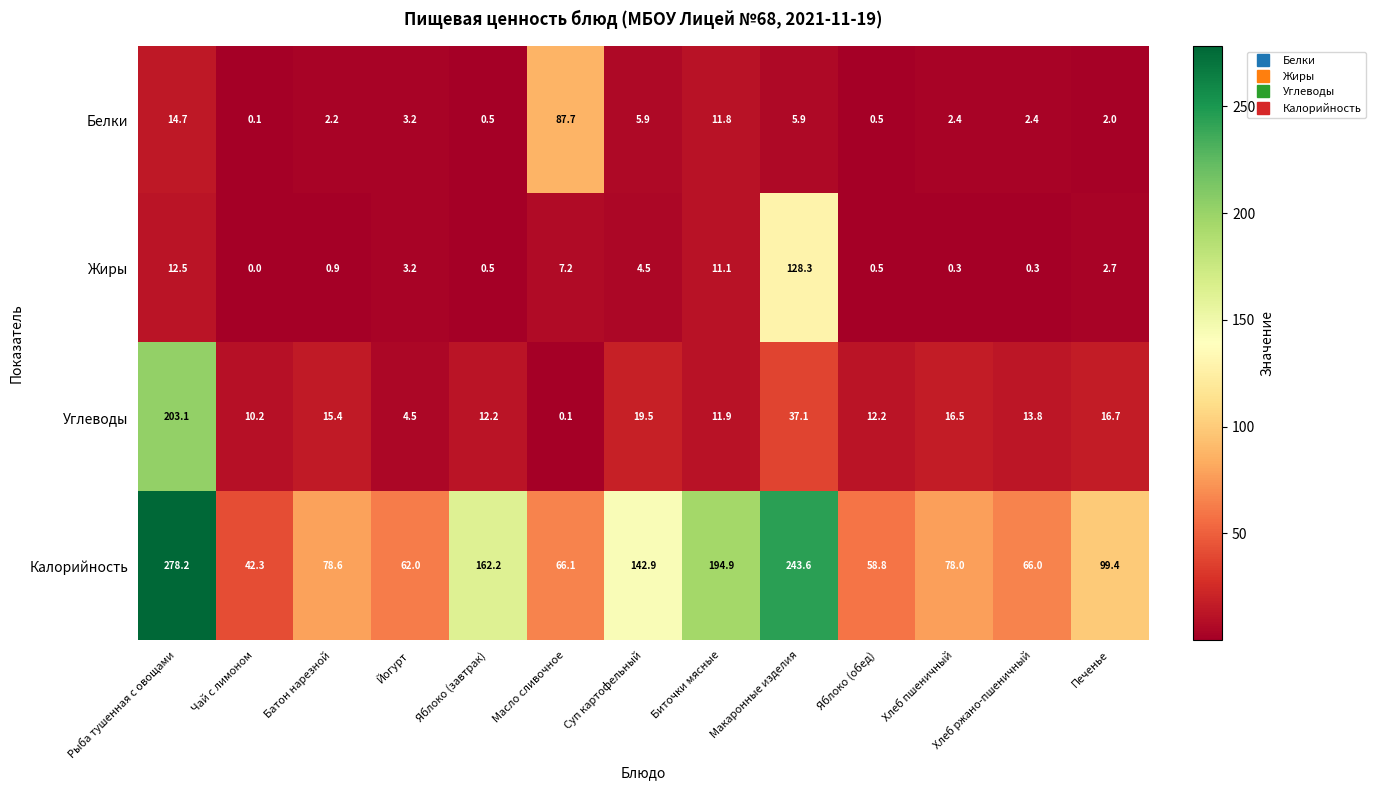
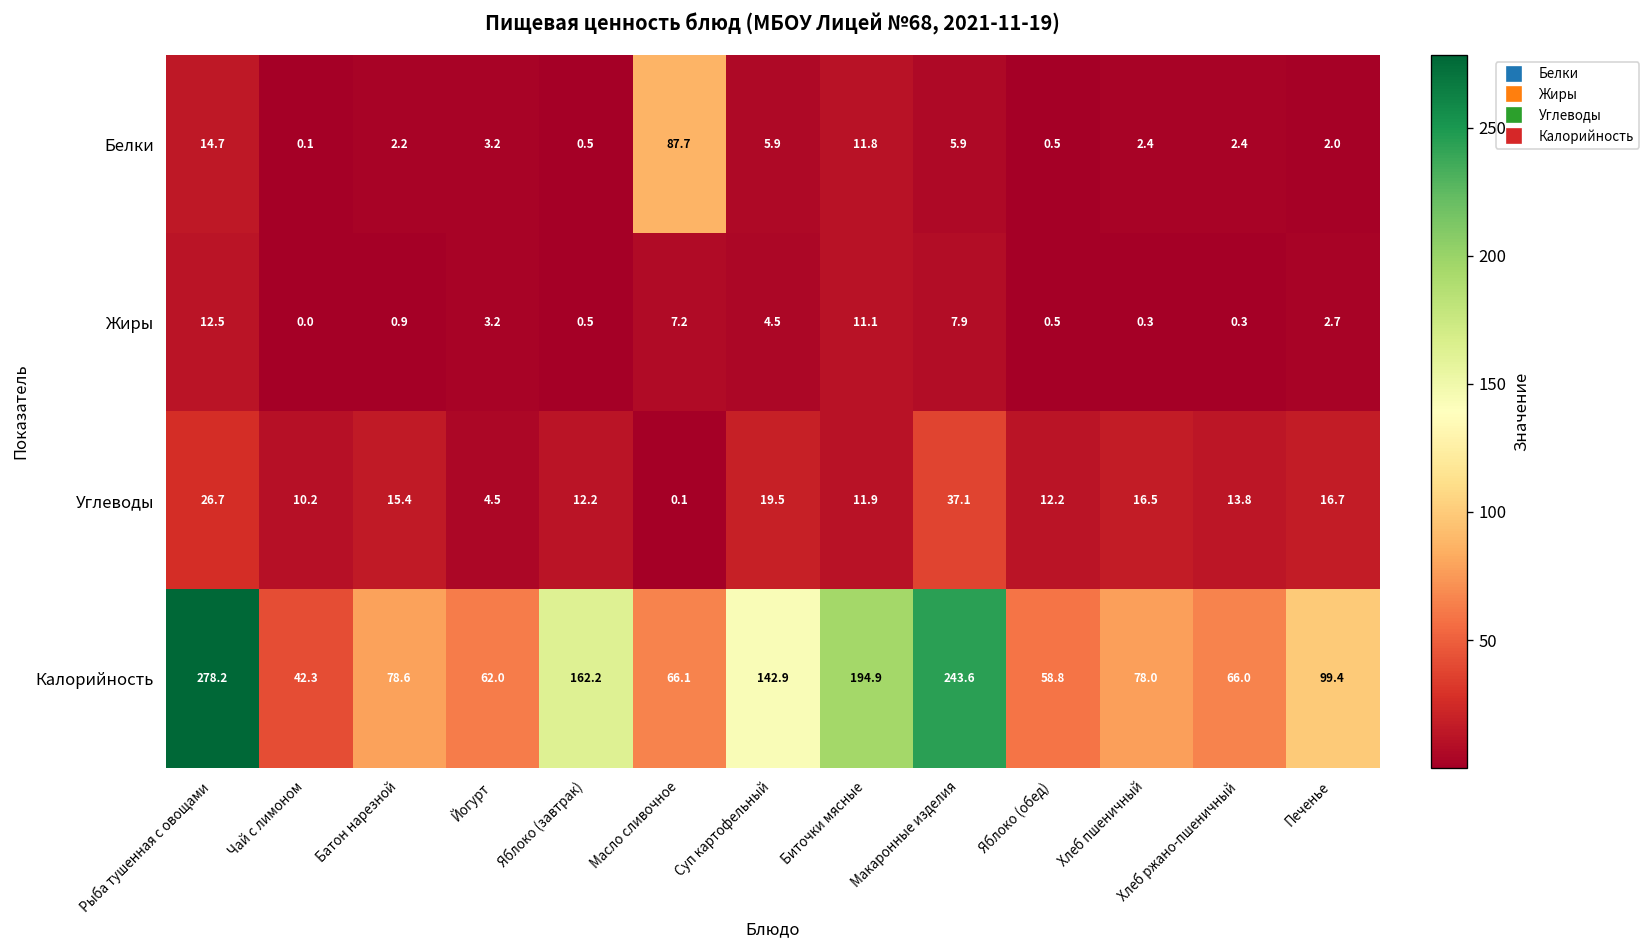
Жиры, Макаронные изделия: 128.3 -> 7.9
Углеводы, Рыба тушенная с овощами: 203.1 -> 26.7
